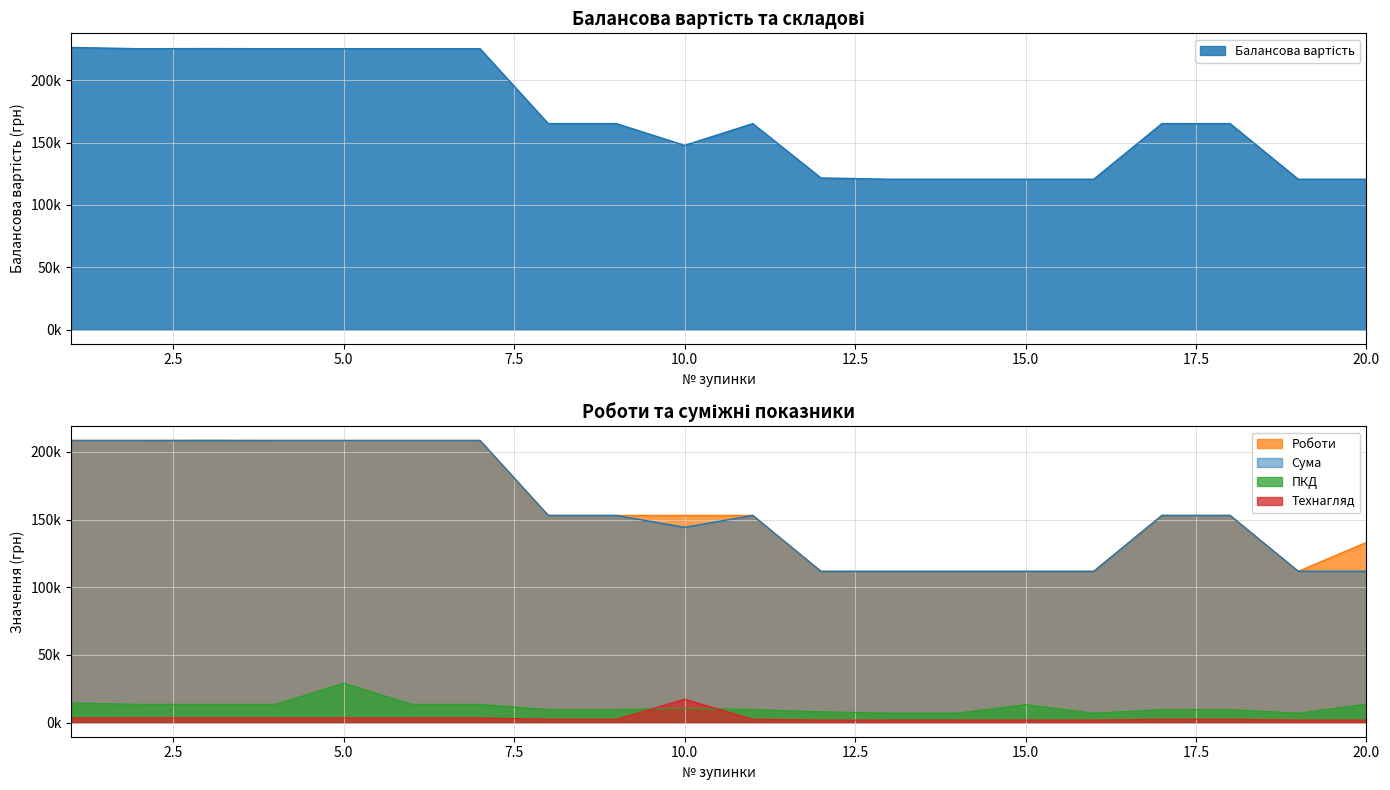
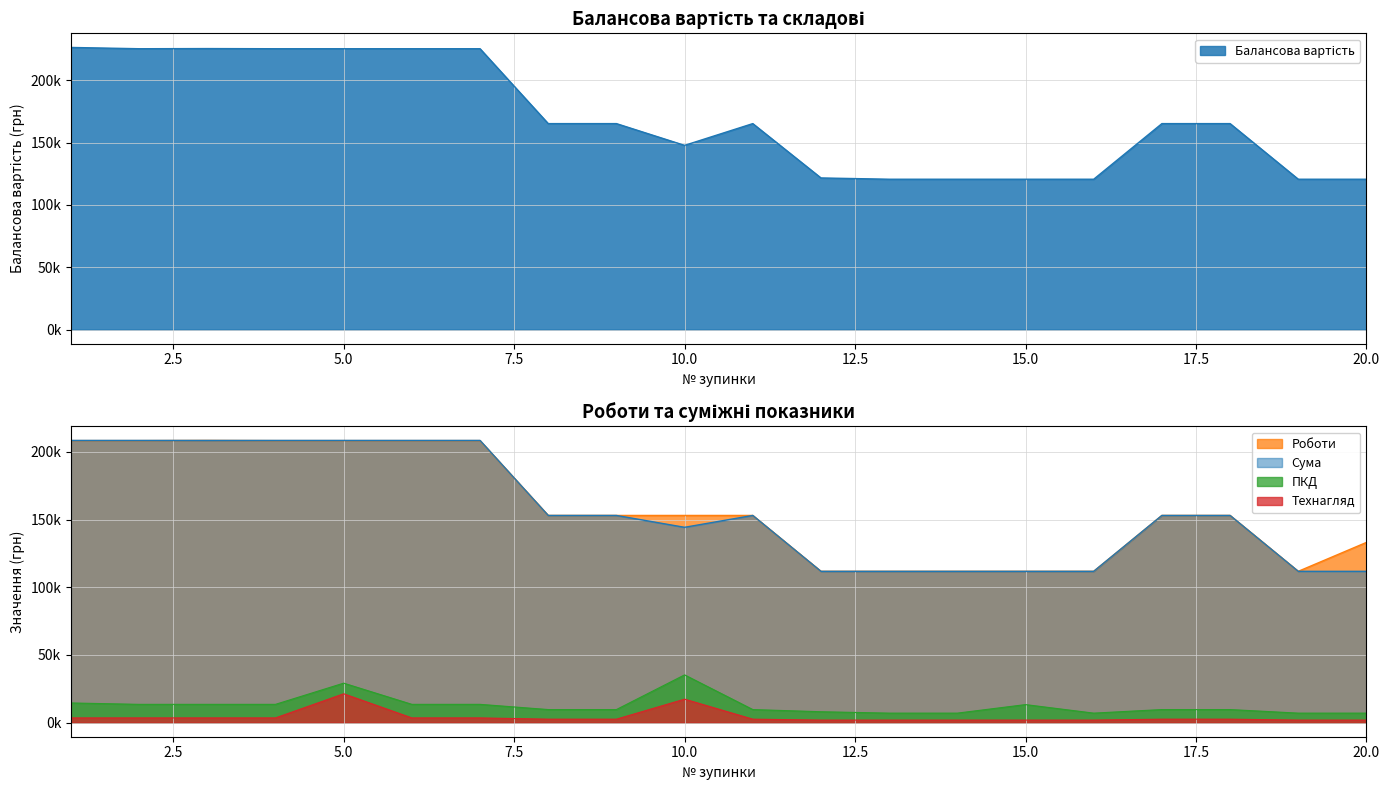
Роботи та суміжні показники, Технагляд, 5.0: 3000 -> 21000
Роботи та суміжні показники, ПКД, 10.0: 11000 -> 35000
Роботи та суміжні показники, ПКД, 20.0: 14000 -> 7000
